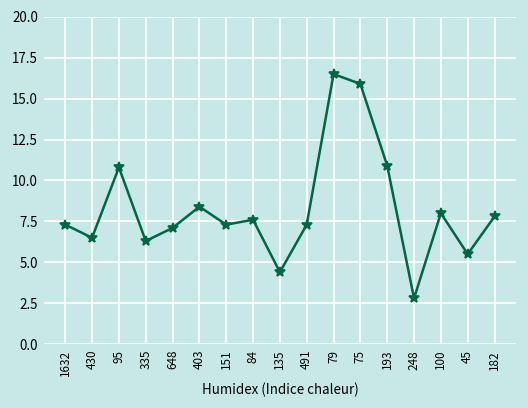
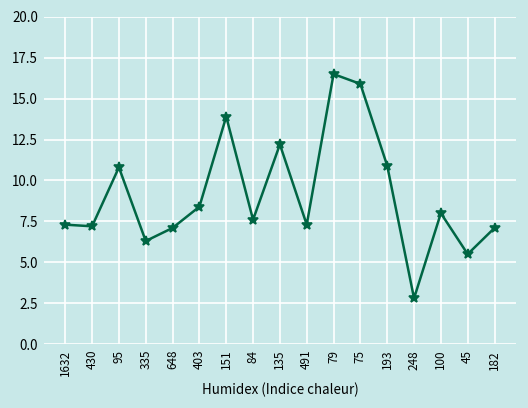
430: 6.5 -> 7.2
151: 7.3 -> 13.9
135: 4.4 -> 12.2
182: 7.8 -> 7.1
